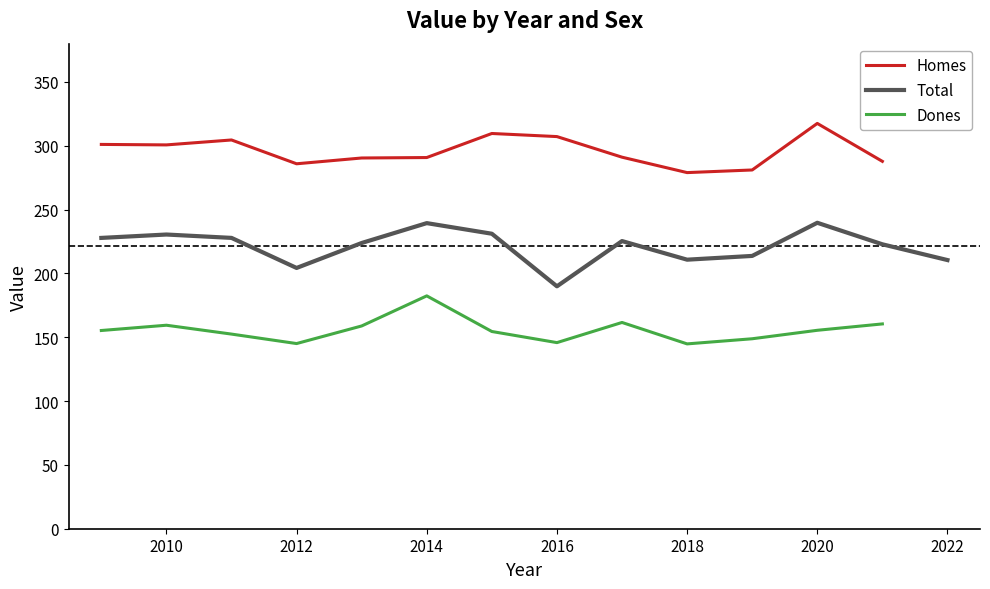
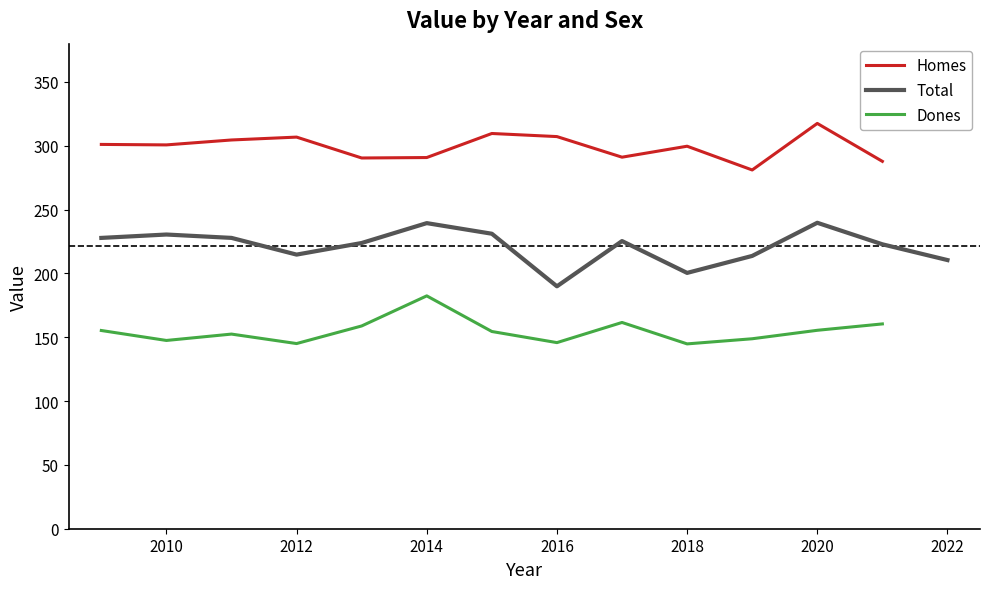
Dones, 2010: 159 -> 147
Homes, 2012: 286 -> 307
Total, 2012: 204 -> 215
Homes, 2018: 279 -> 300
Total, 2018: 211 -> 200
